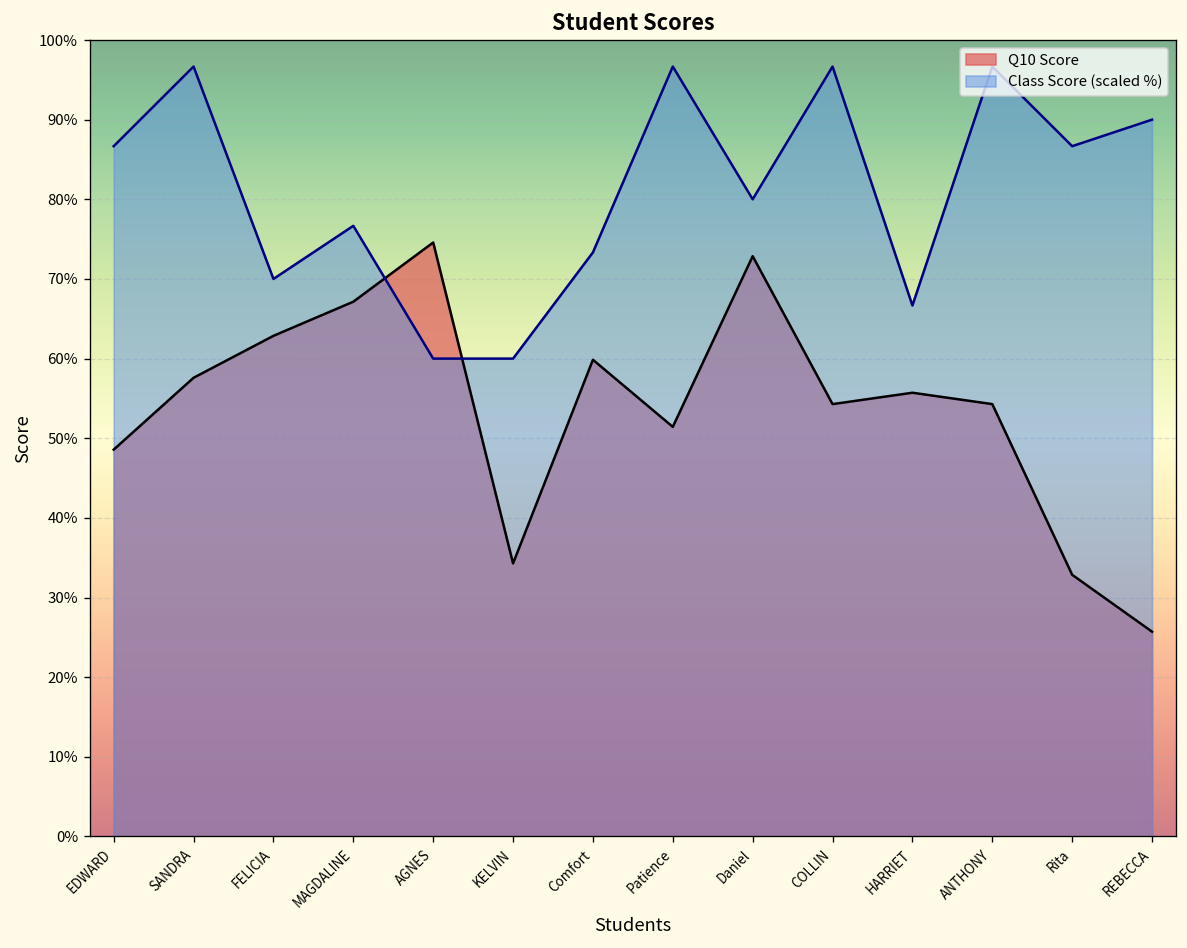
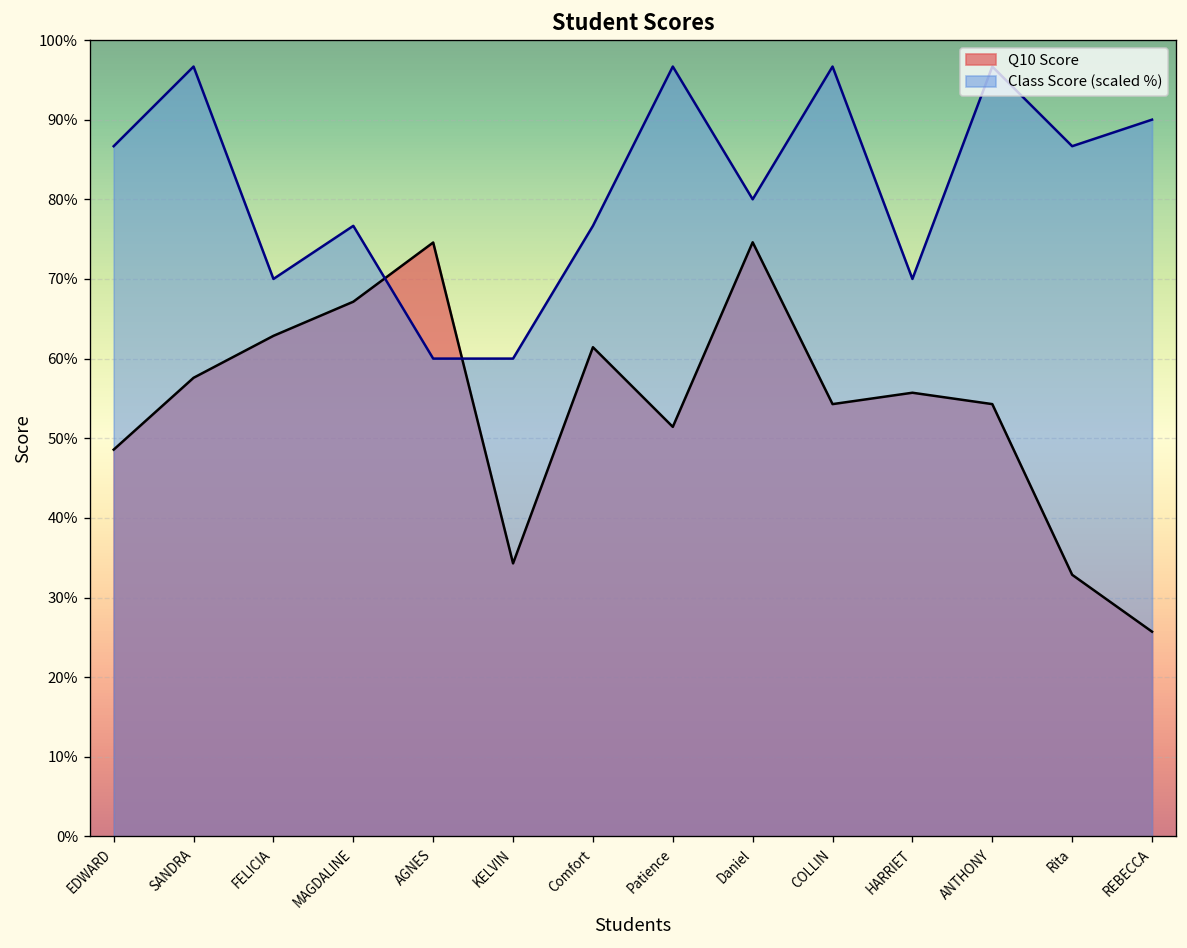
Q10 Score, Comfort: 60% -> 61%
Class Score (scaled %), Comfort: 73% -> 77%
Q10 Score, Daniel: 73% -> 75%
Class Score (scaled %), HARRIET: 67% -> 70%
